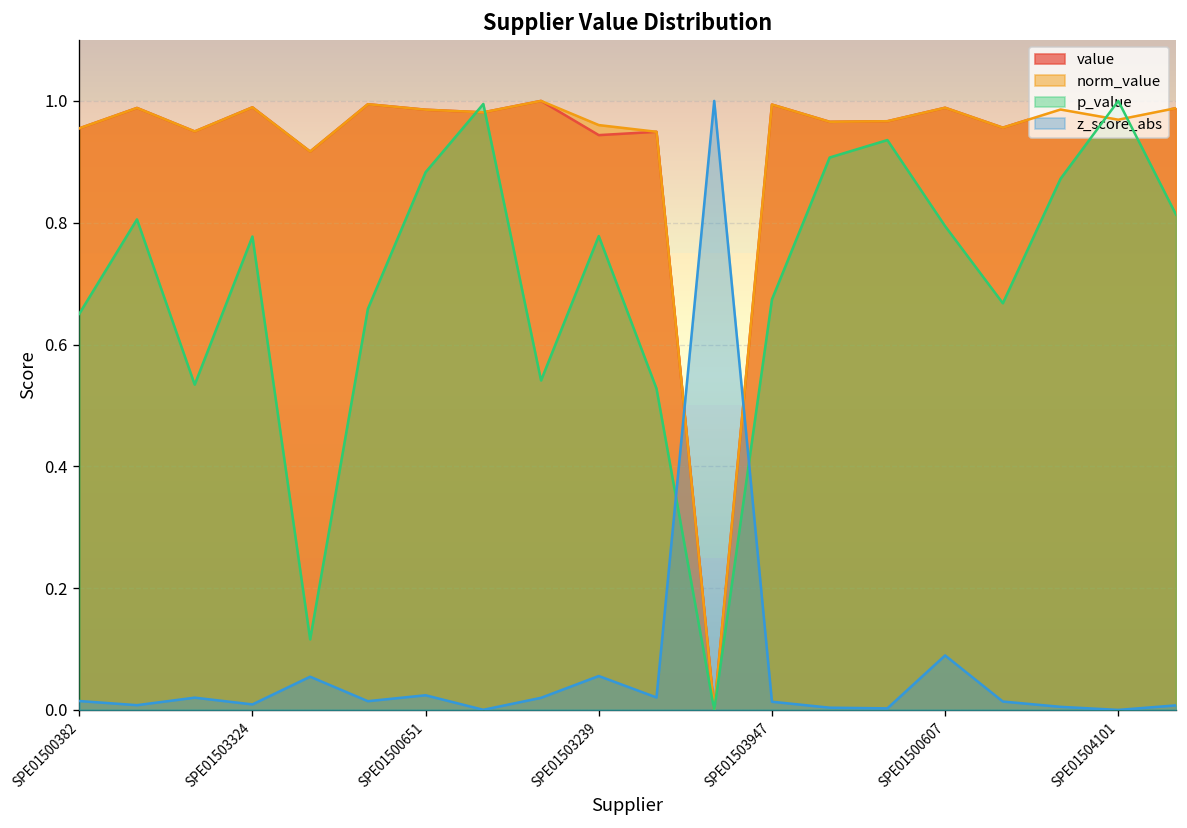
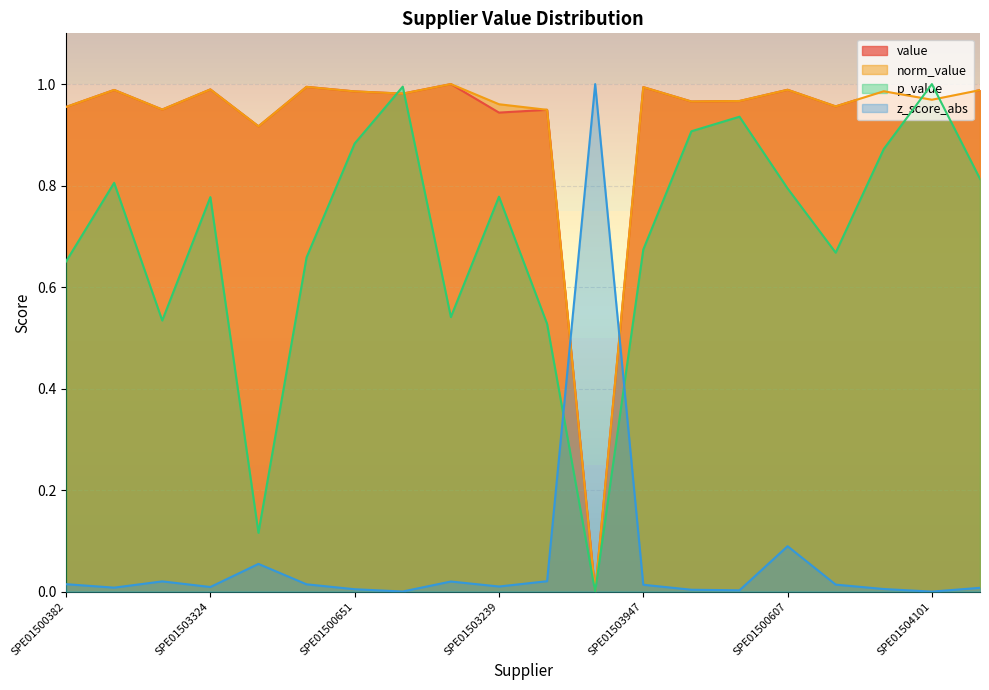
z_score_abs, SPE01500651: 0.02 -> 0.00
z_score_abs, SPE01503239: 0.06 -> 0.01
